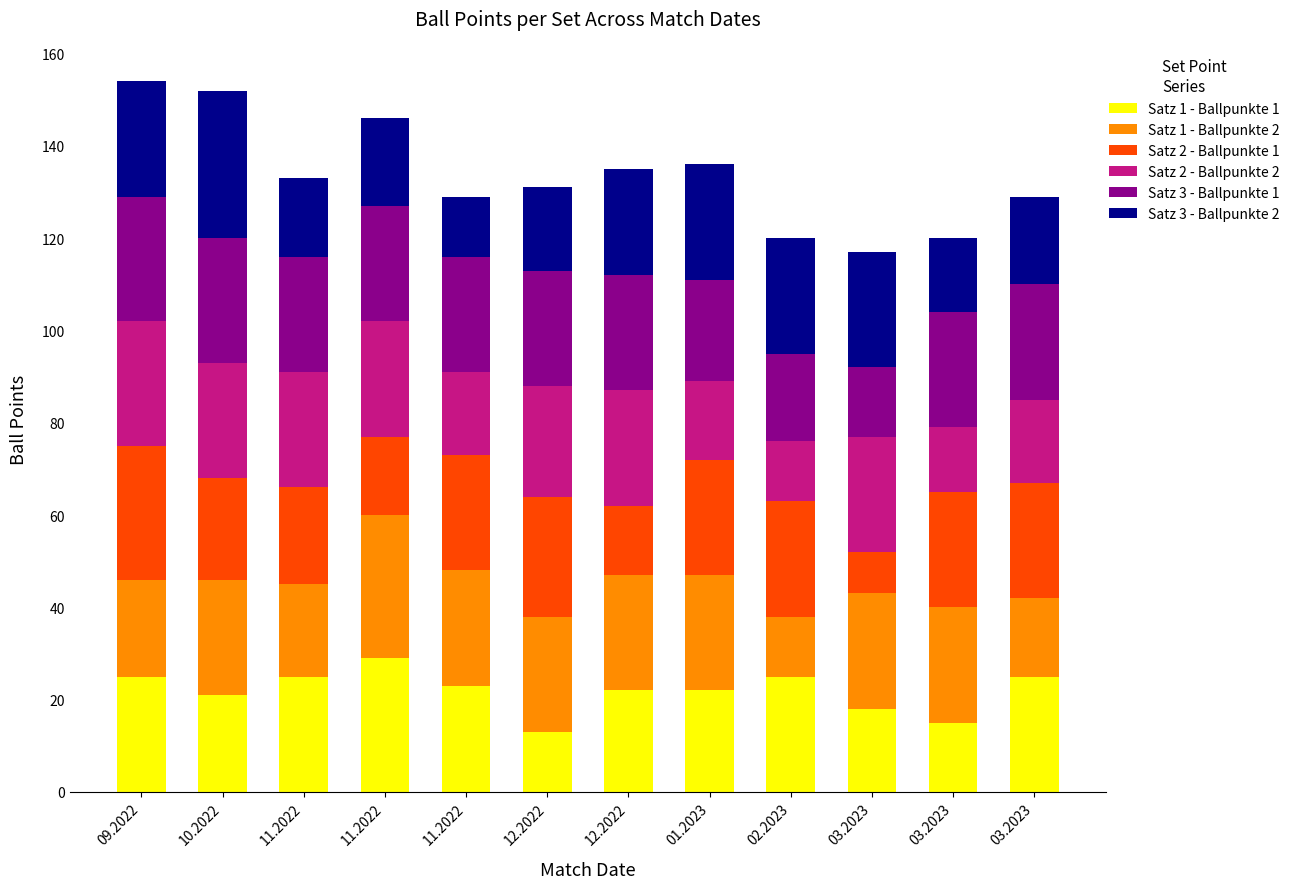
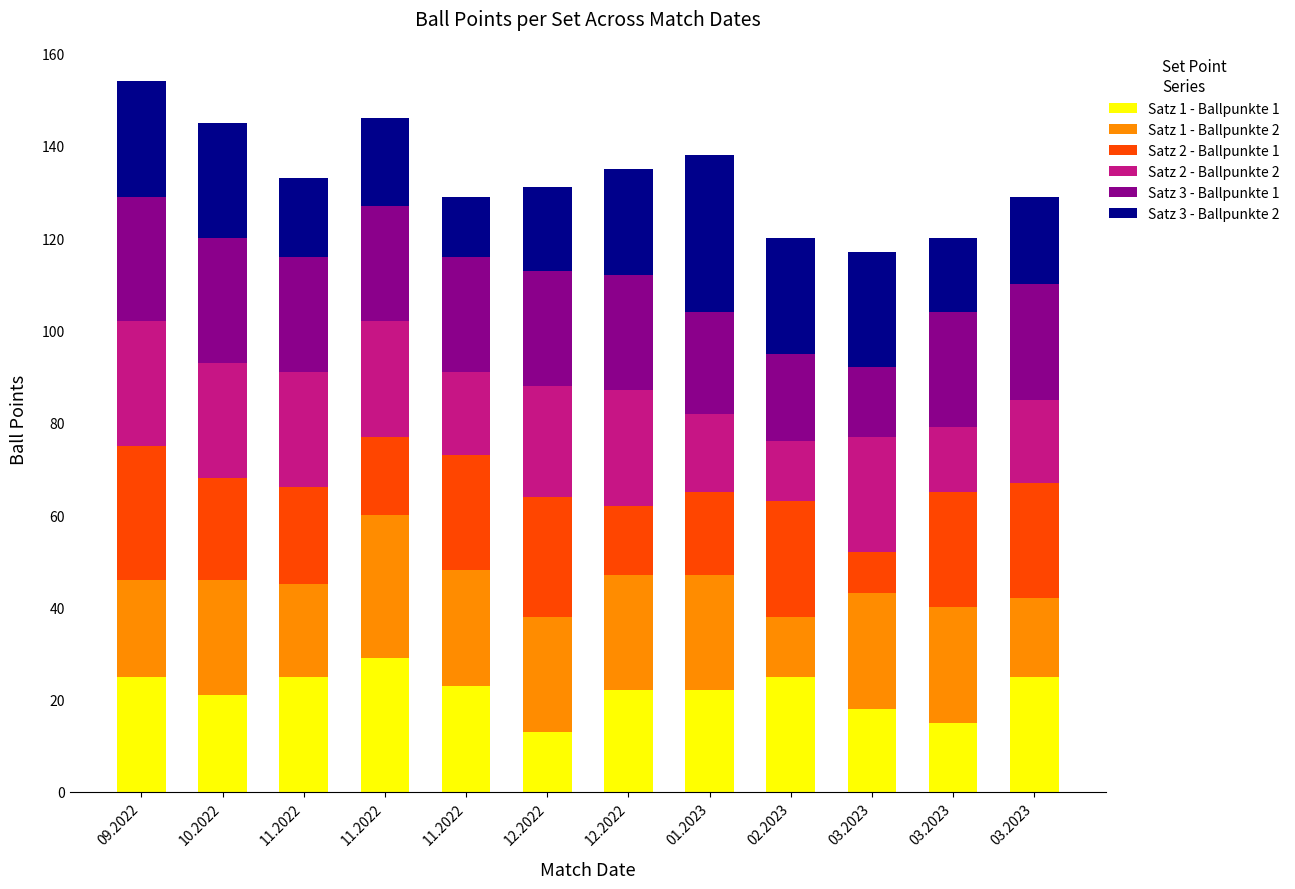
Satz 3 - Ballpunkte 2, 10.2022: 32 -> 25
Satz 2 - Ballpunkte 1, 01.2023: 25 -> 18
Satz 3 - Ballpunkte 2, 01.2023: 25 -> 34
